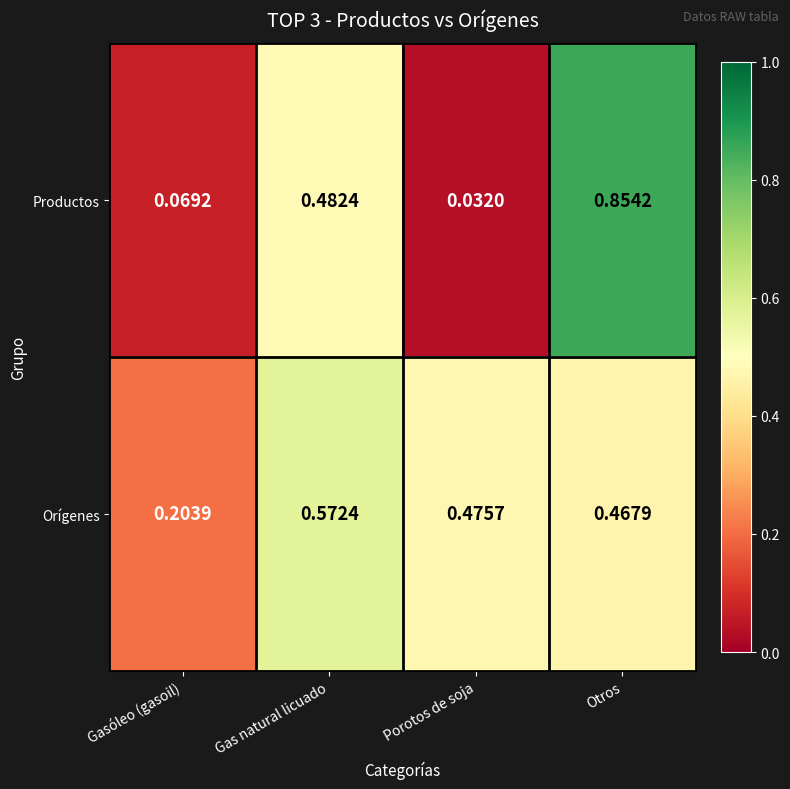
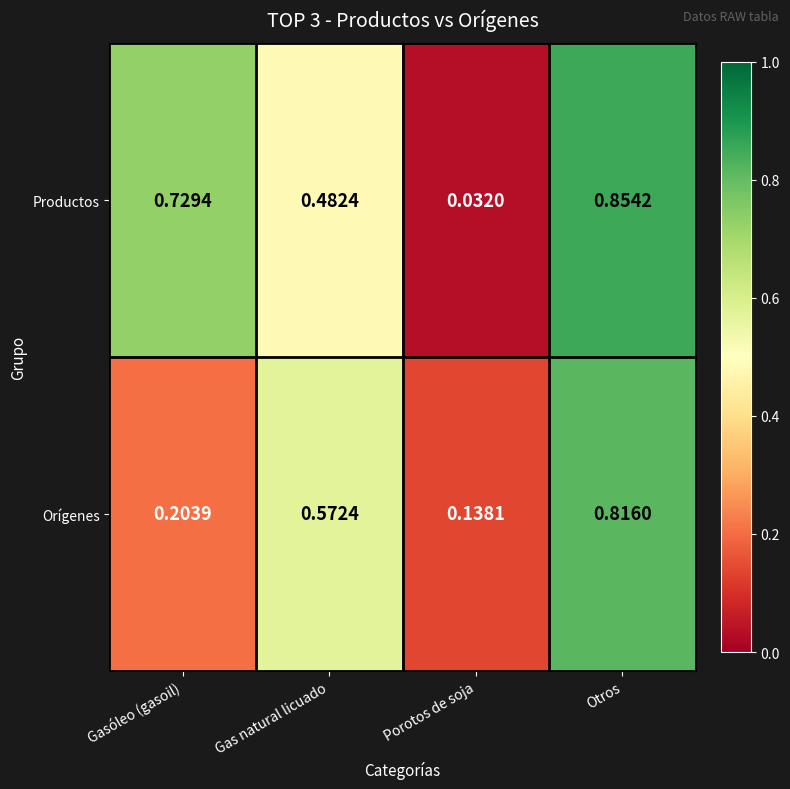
Productos, Gasóleo (gasoil): 0.0692 -> 0.7294
Orígenes, Porotos de soja: 0.4757 -> 0.1381
Orígenes, Otros: 0.4679 -> 0.8160
